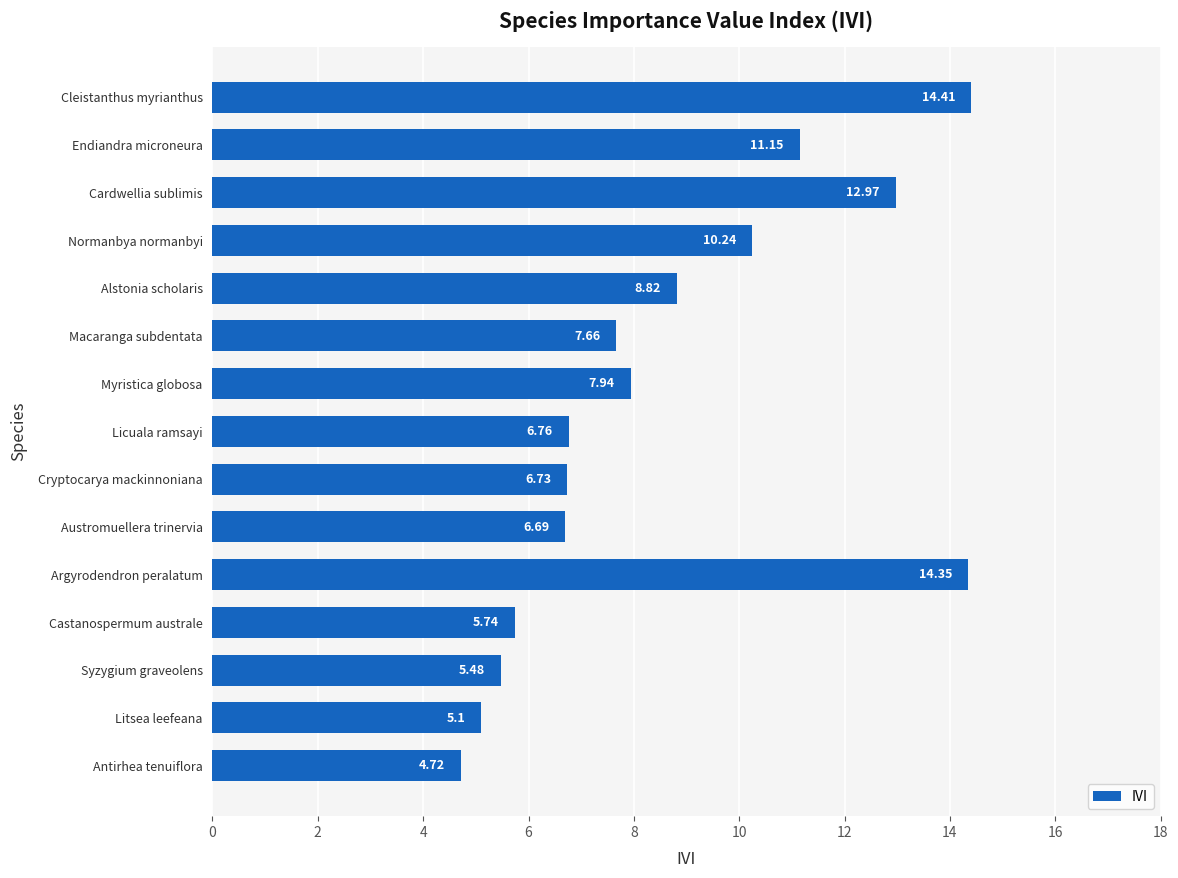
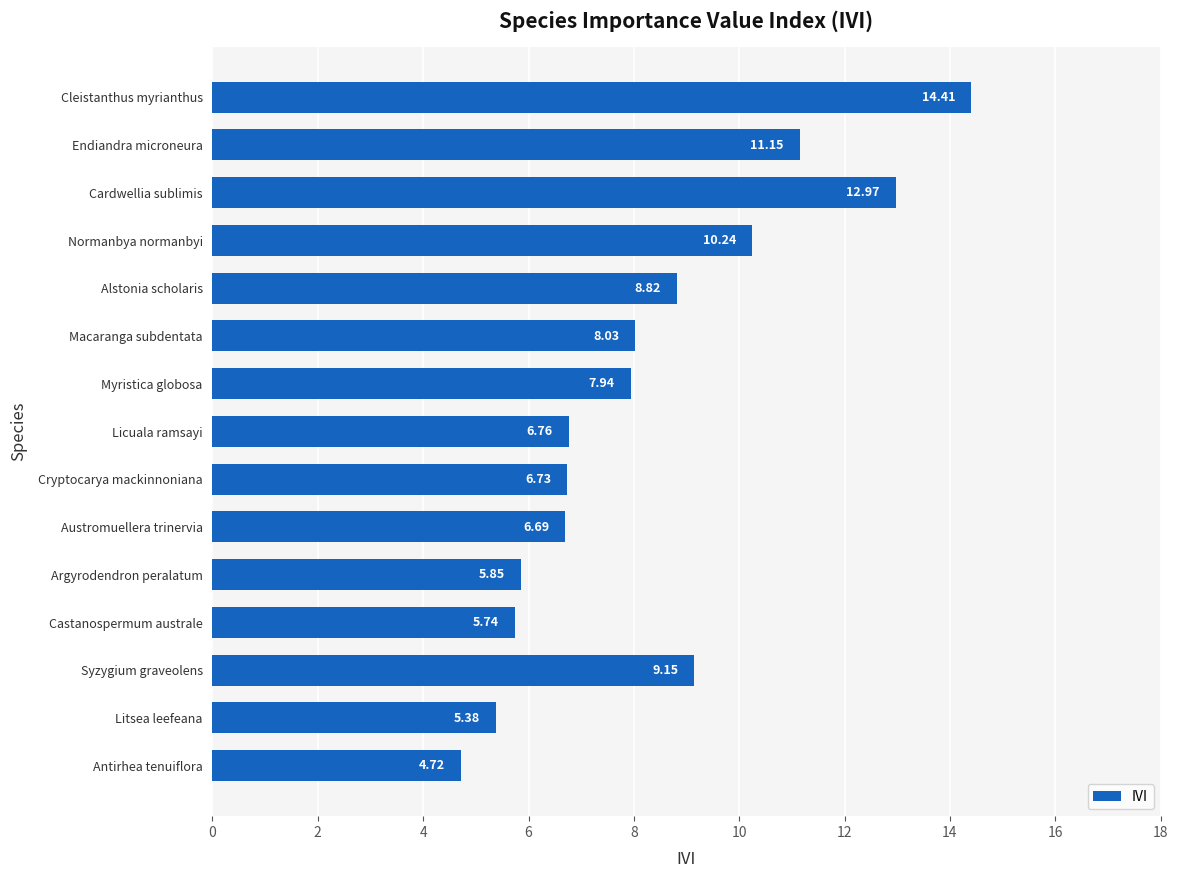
Macaranga subdentata: 7.66 -> 8.03
Argyrodendron peralatum: 14.35 -> 5.85
Syzygium graveolens: 5.48 -> 9.15
Litsea leefeana: 5.1 -> 5.38
